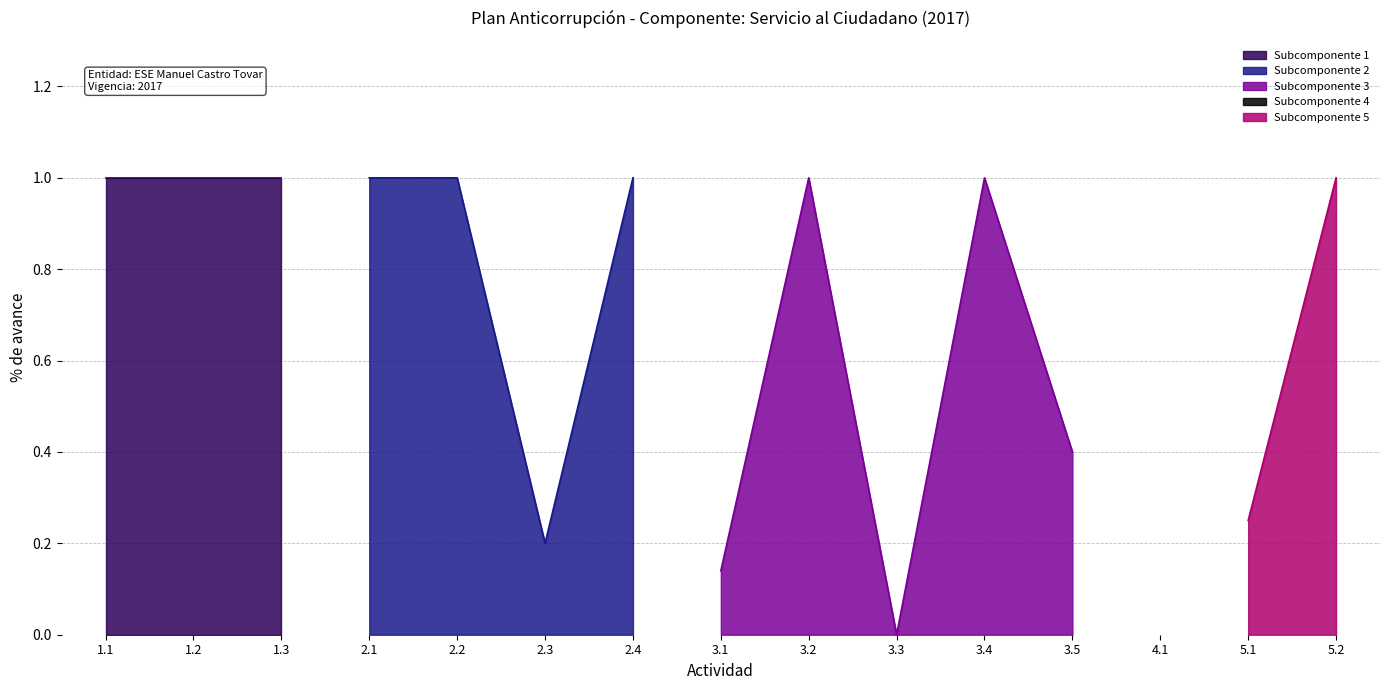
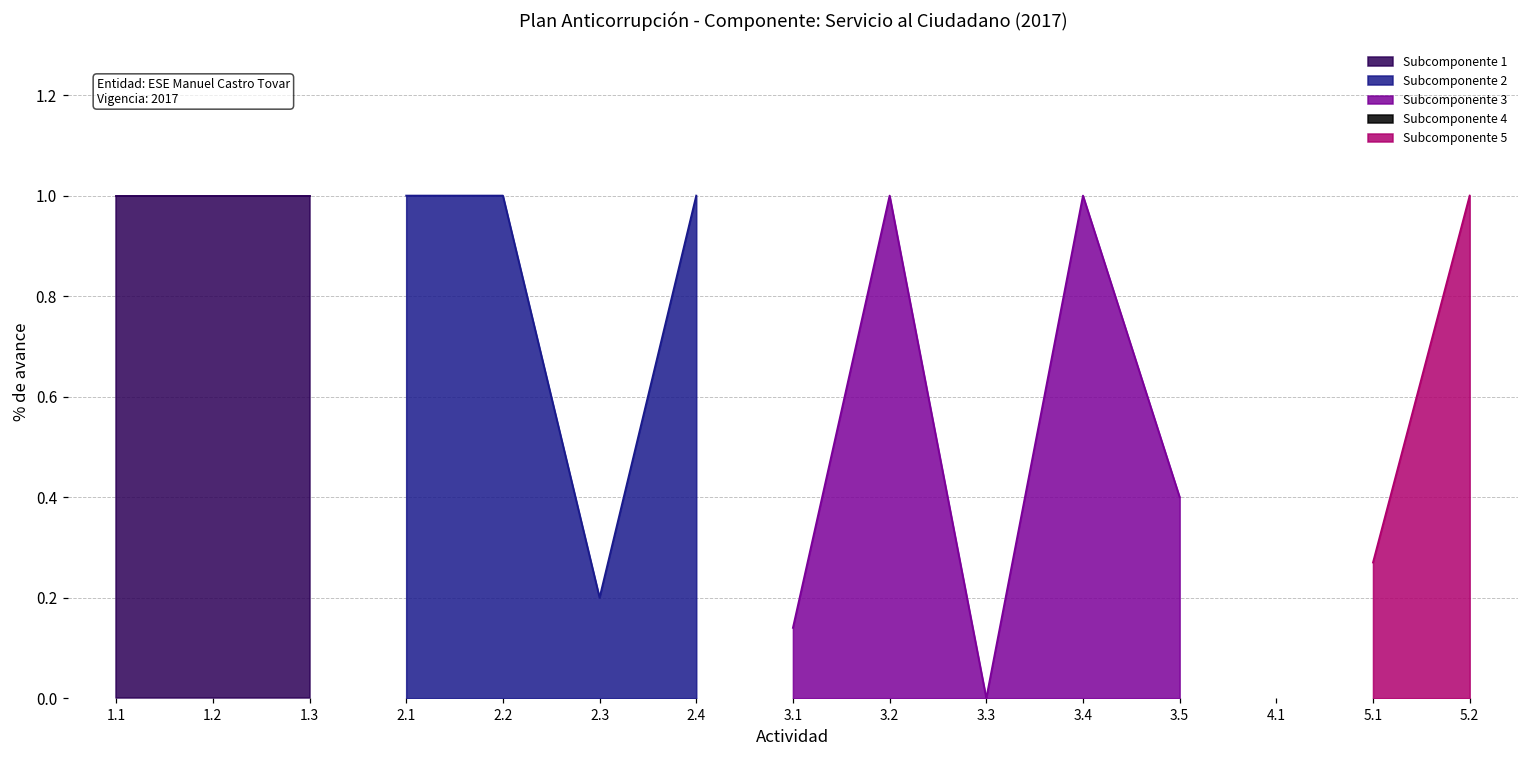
Subcomponente 5, 5.1: 0.25 -> 0.27
